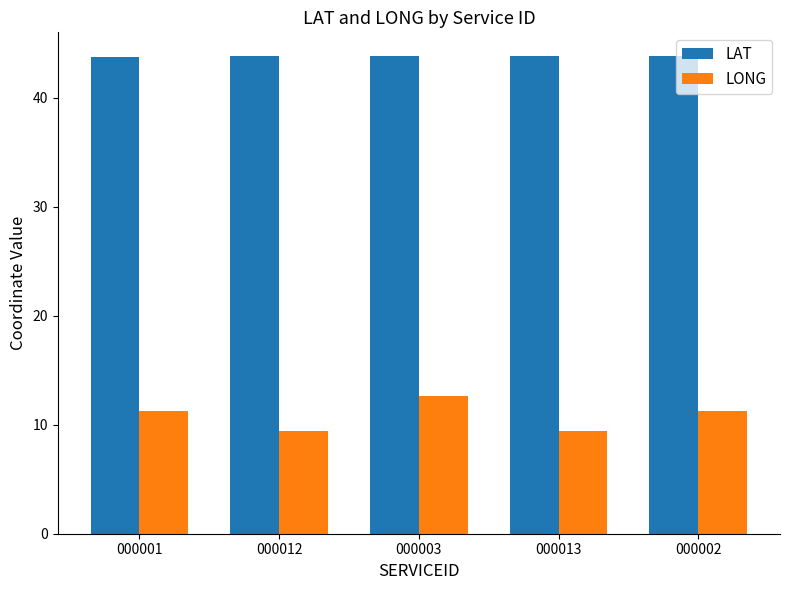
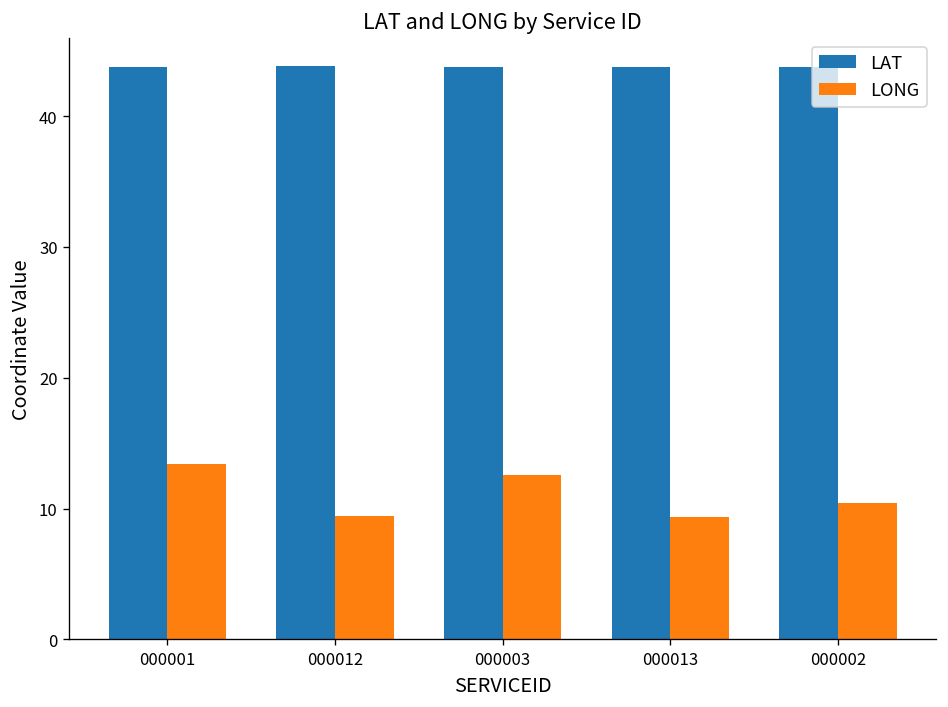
LONG, 000001: 11.3 -> 13.4
LONG, 000002: 11.2 -> 10.4
